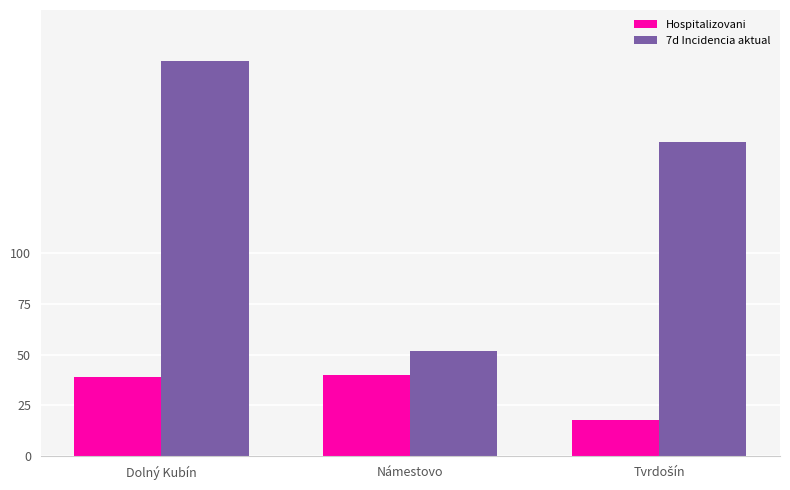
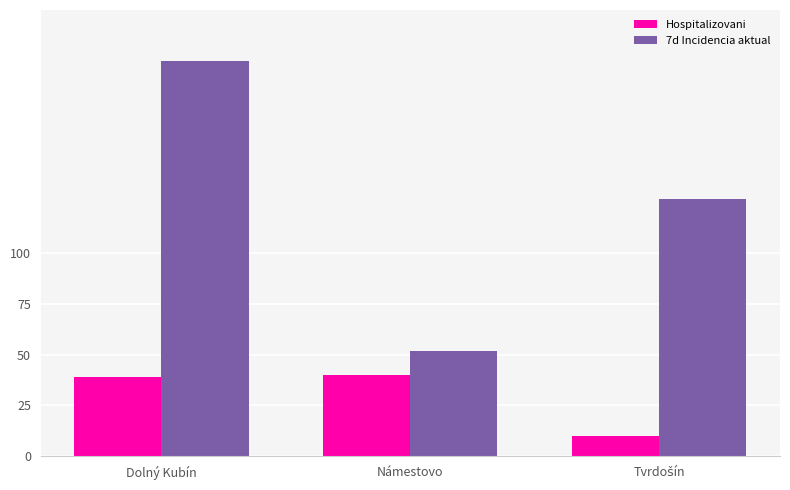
Hospitalizovani, Tvrdošín: 18 -> 10
7d Incidencia aktual, Tvrdošín: 155 -> 127
